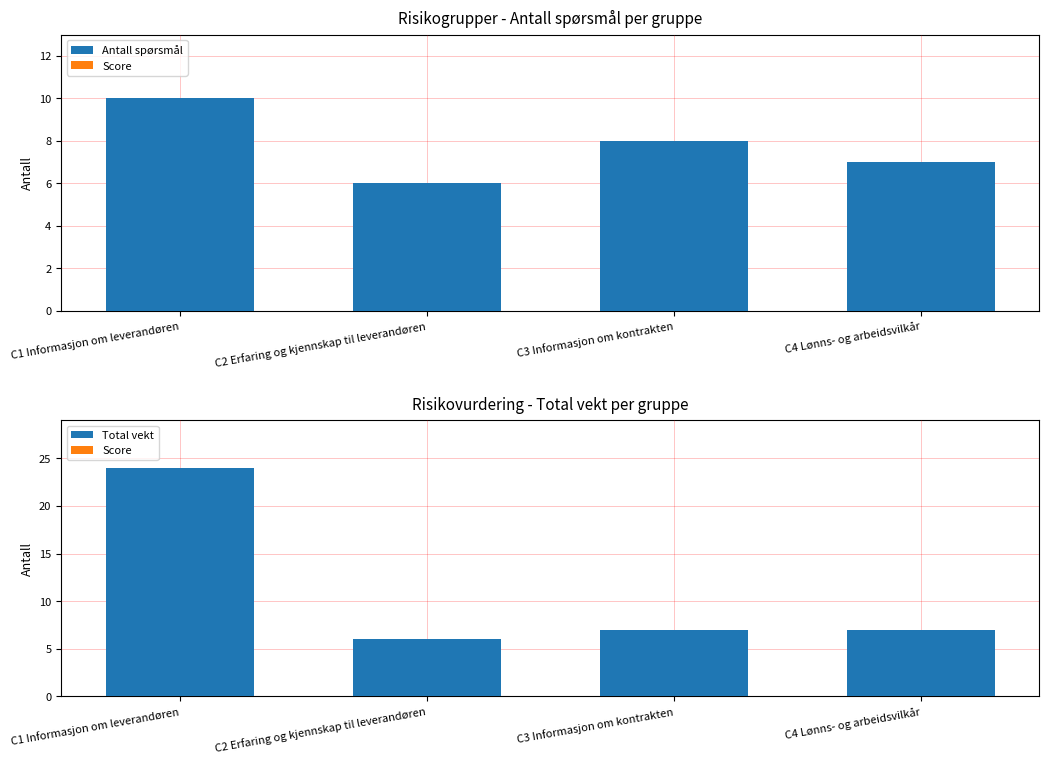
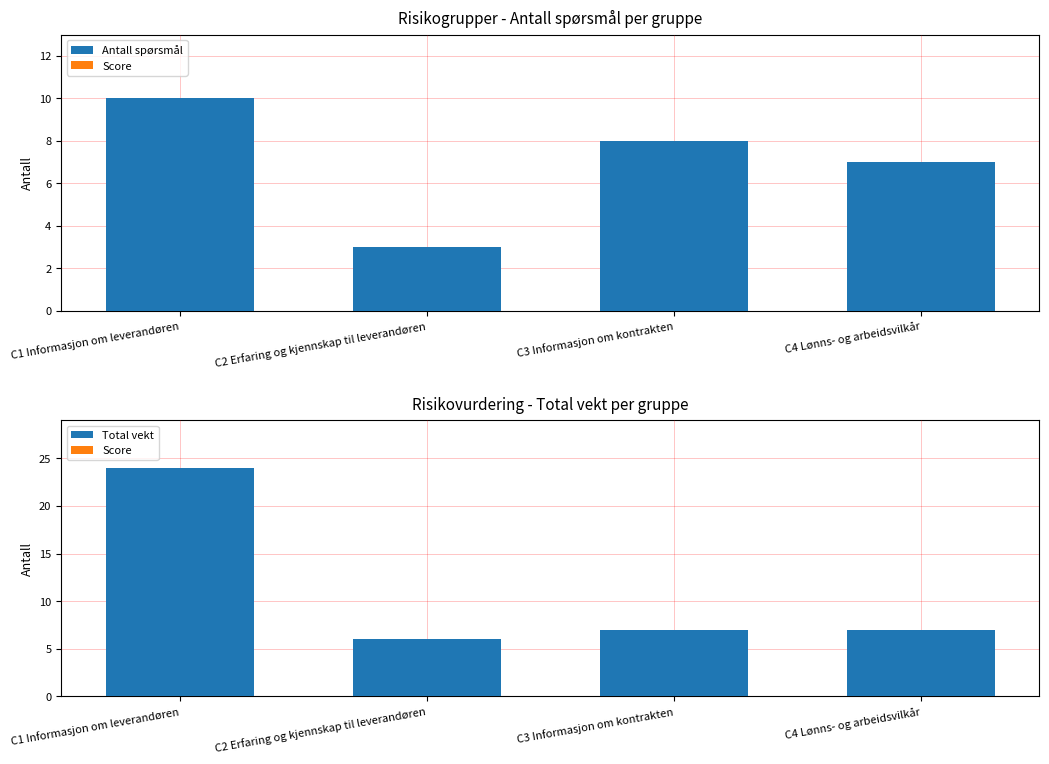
Risikogrupper - Antall spørsmål per gruppe, Antall spørsmål, C2 Erfaring og kjennskap til leverandøren: 6 -> 3
